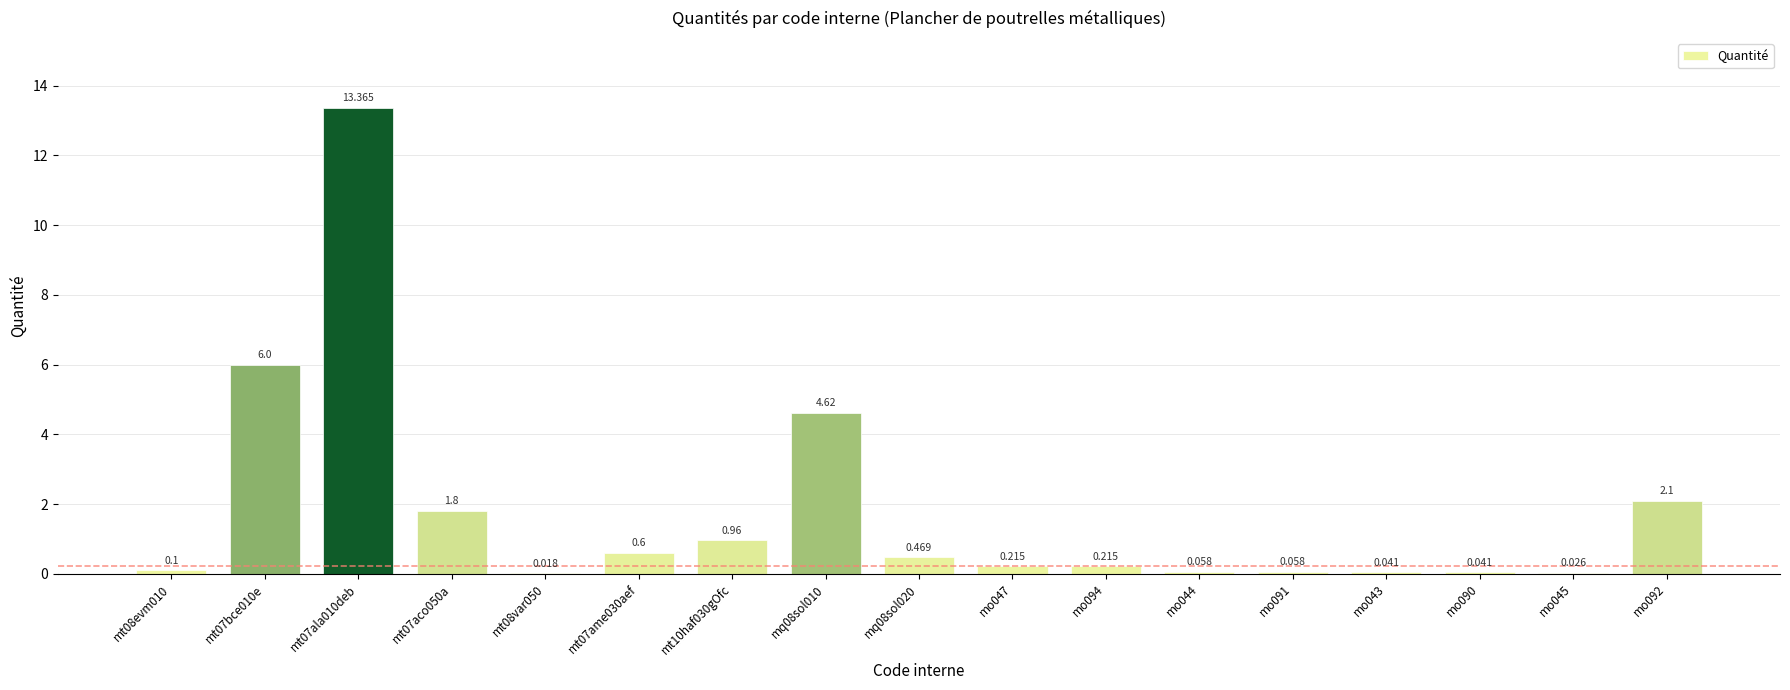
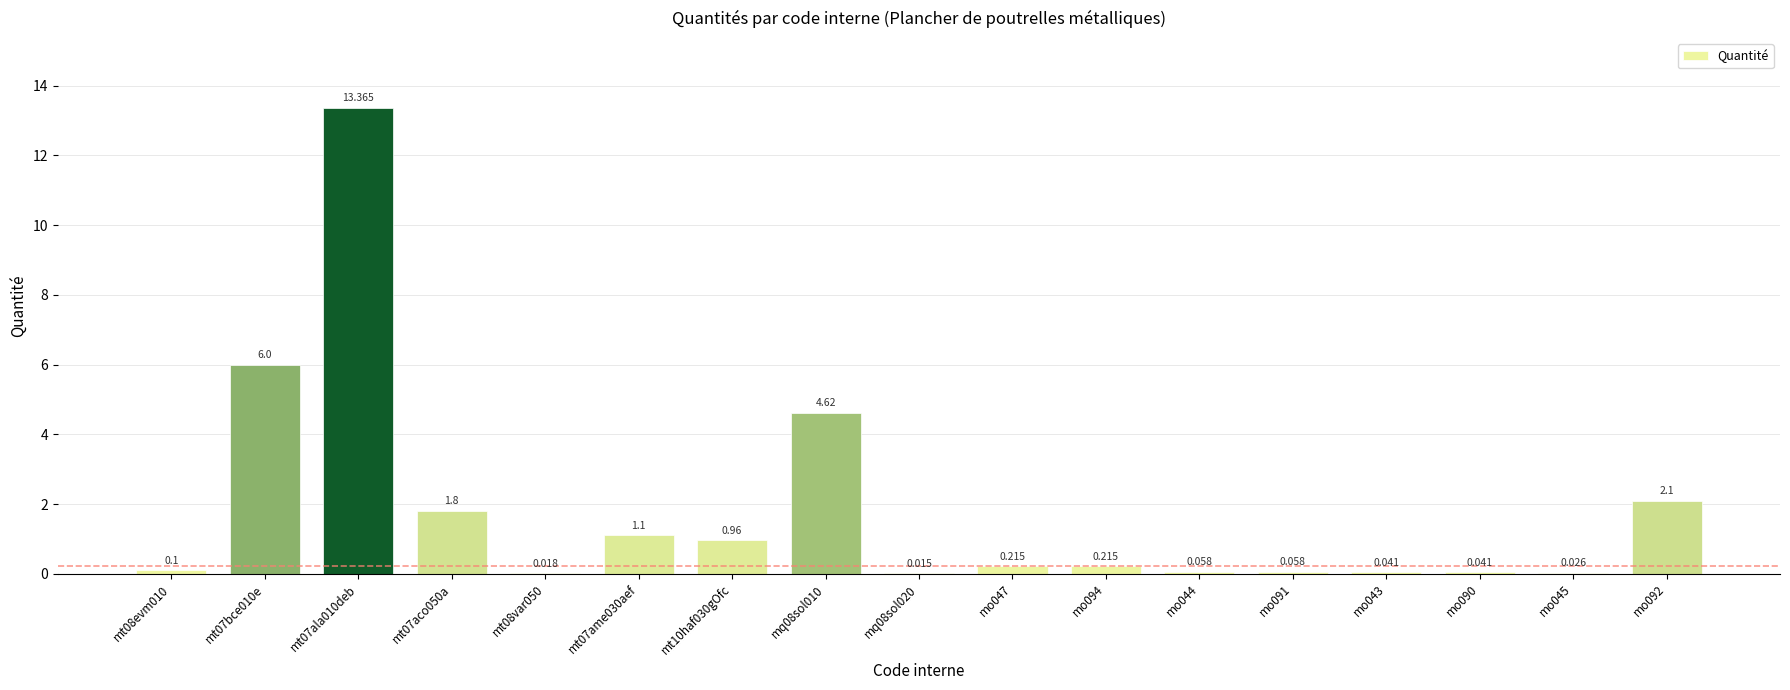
mt07ame030aef: 0.6 -> 1.1
mq08sol020: 0.469 -> 0.015
